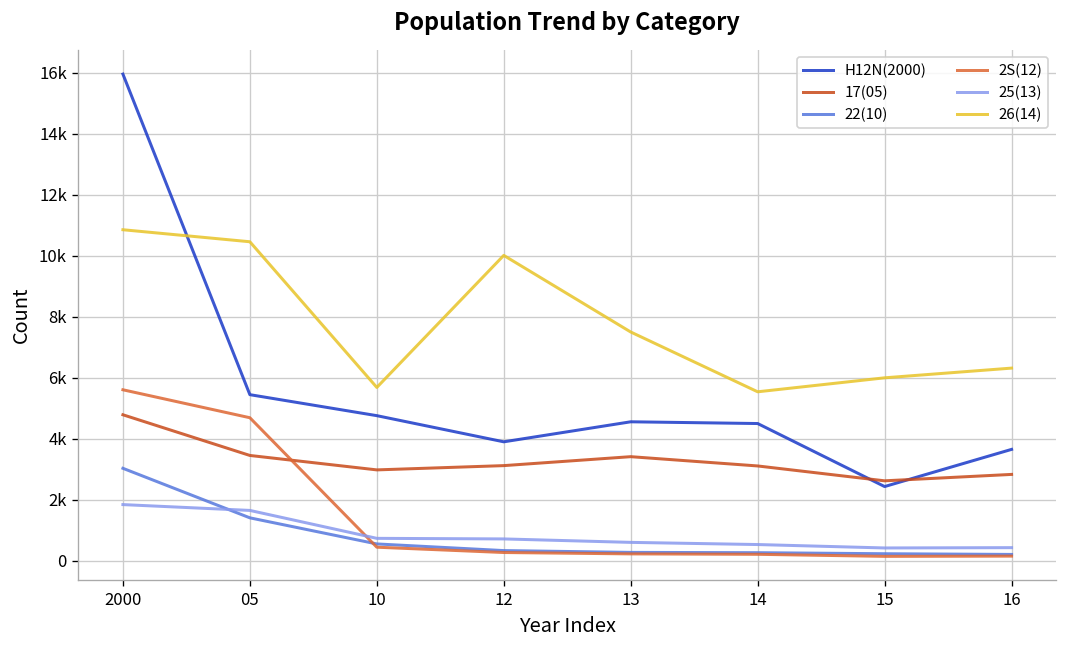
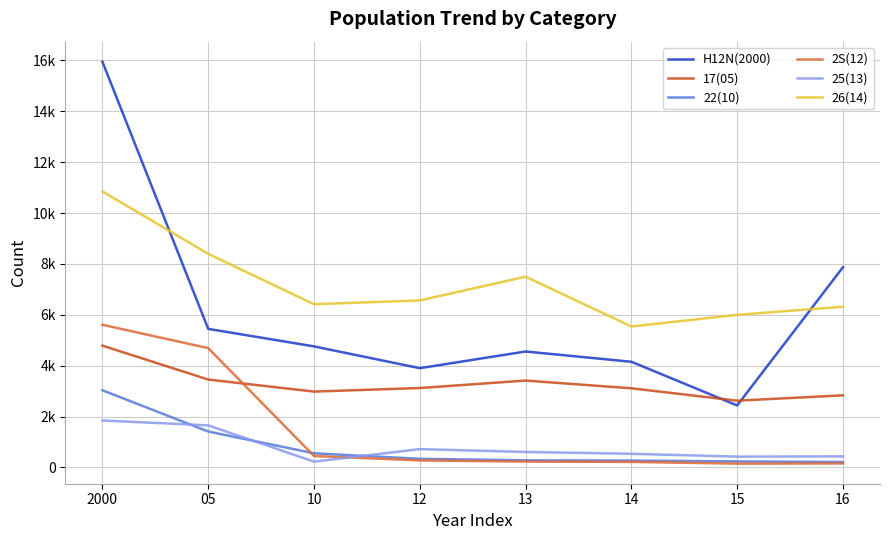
26(14), 05: 10500 -> 8400
25(13), 10: 700 -> 200
26(14), 10: 5700 -> 6400
26(14), 12: 10000 -> 6600
H12N(2000), 14: 4500 -> 4200
H12N(2000), 16: 3700 -> 7900
